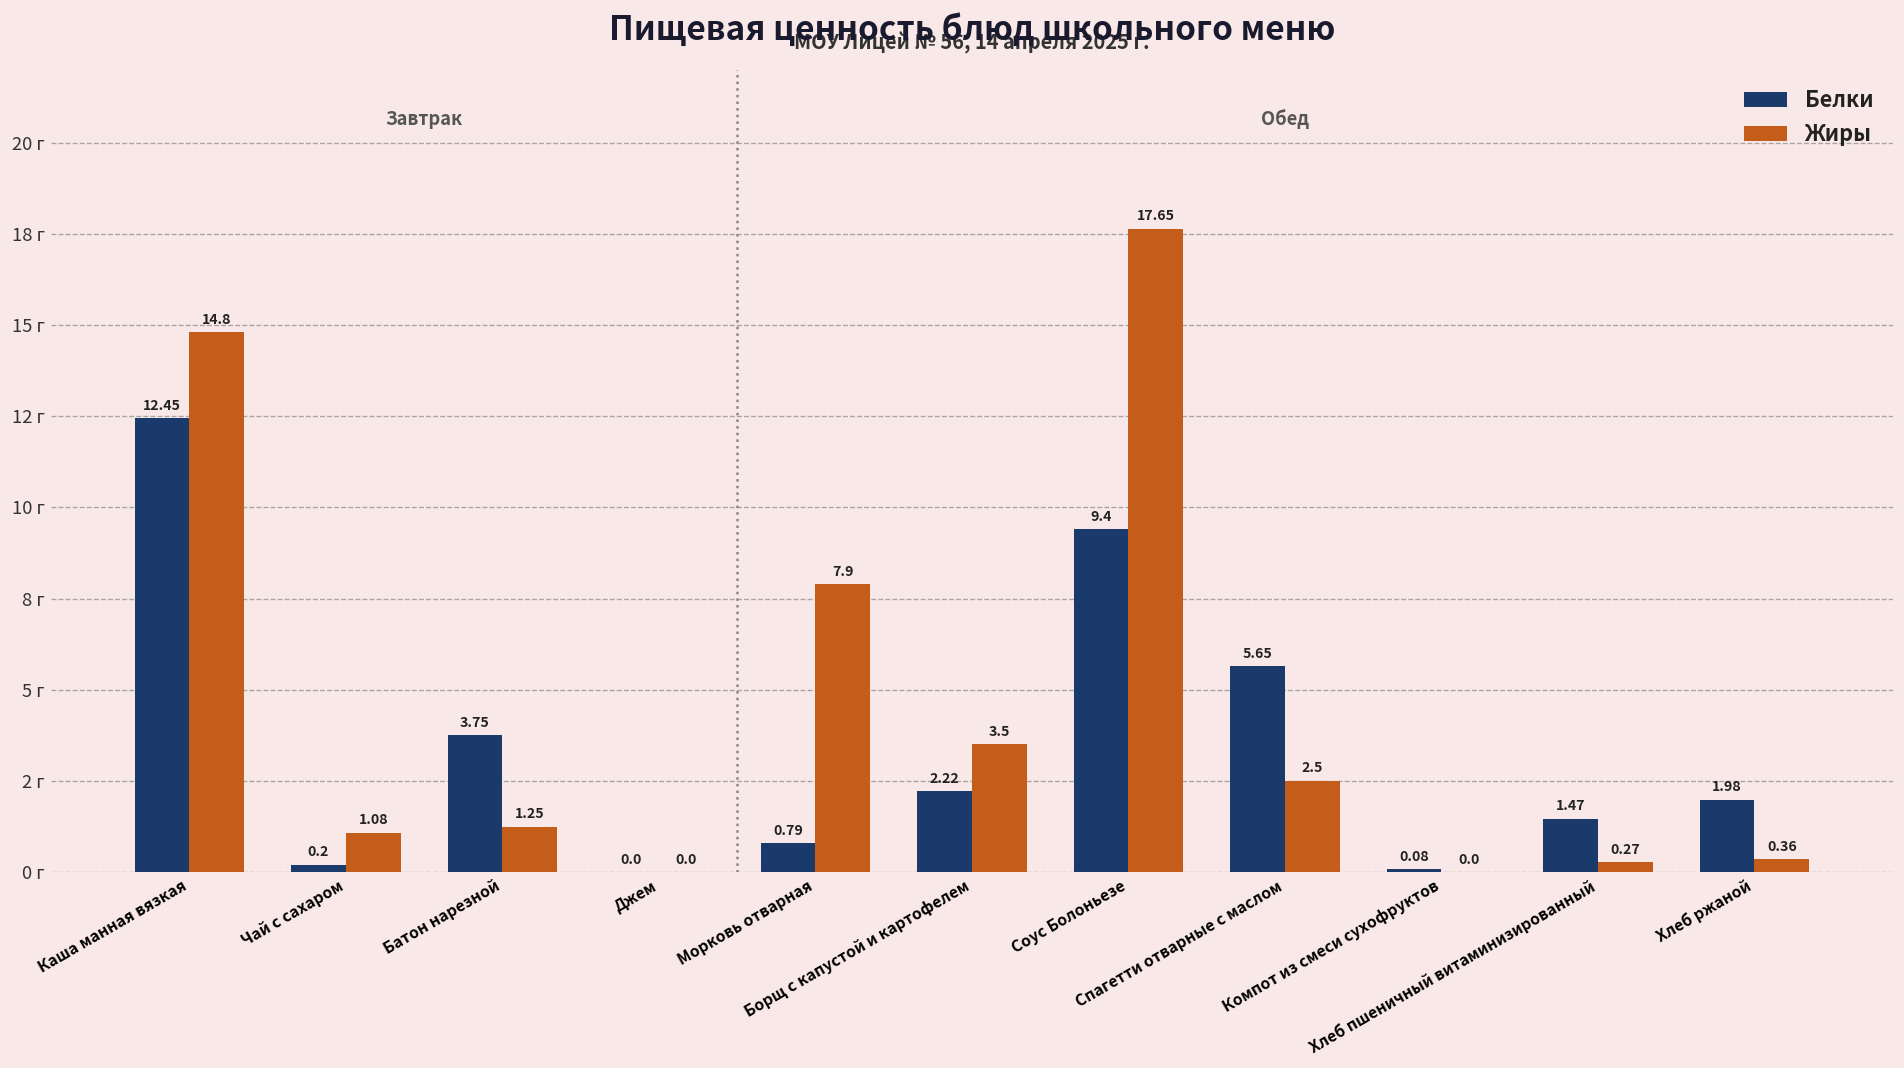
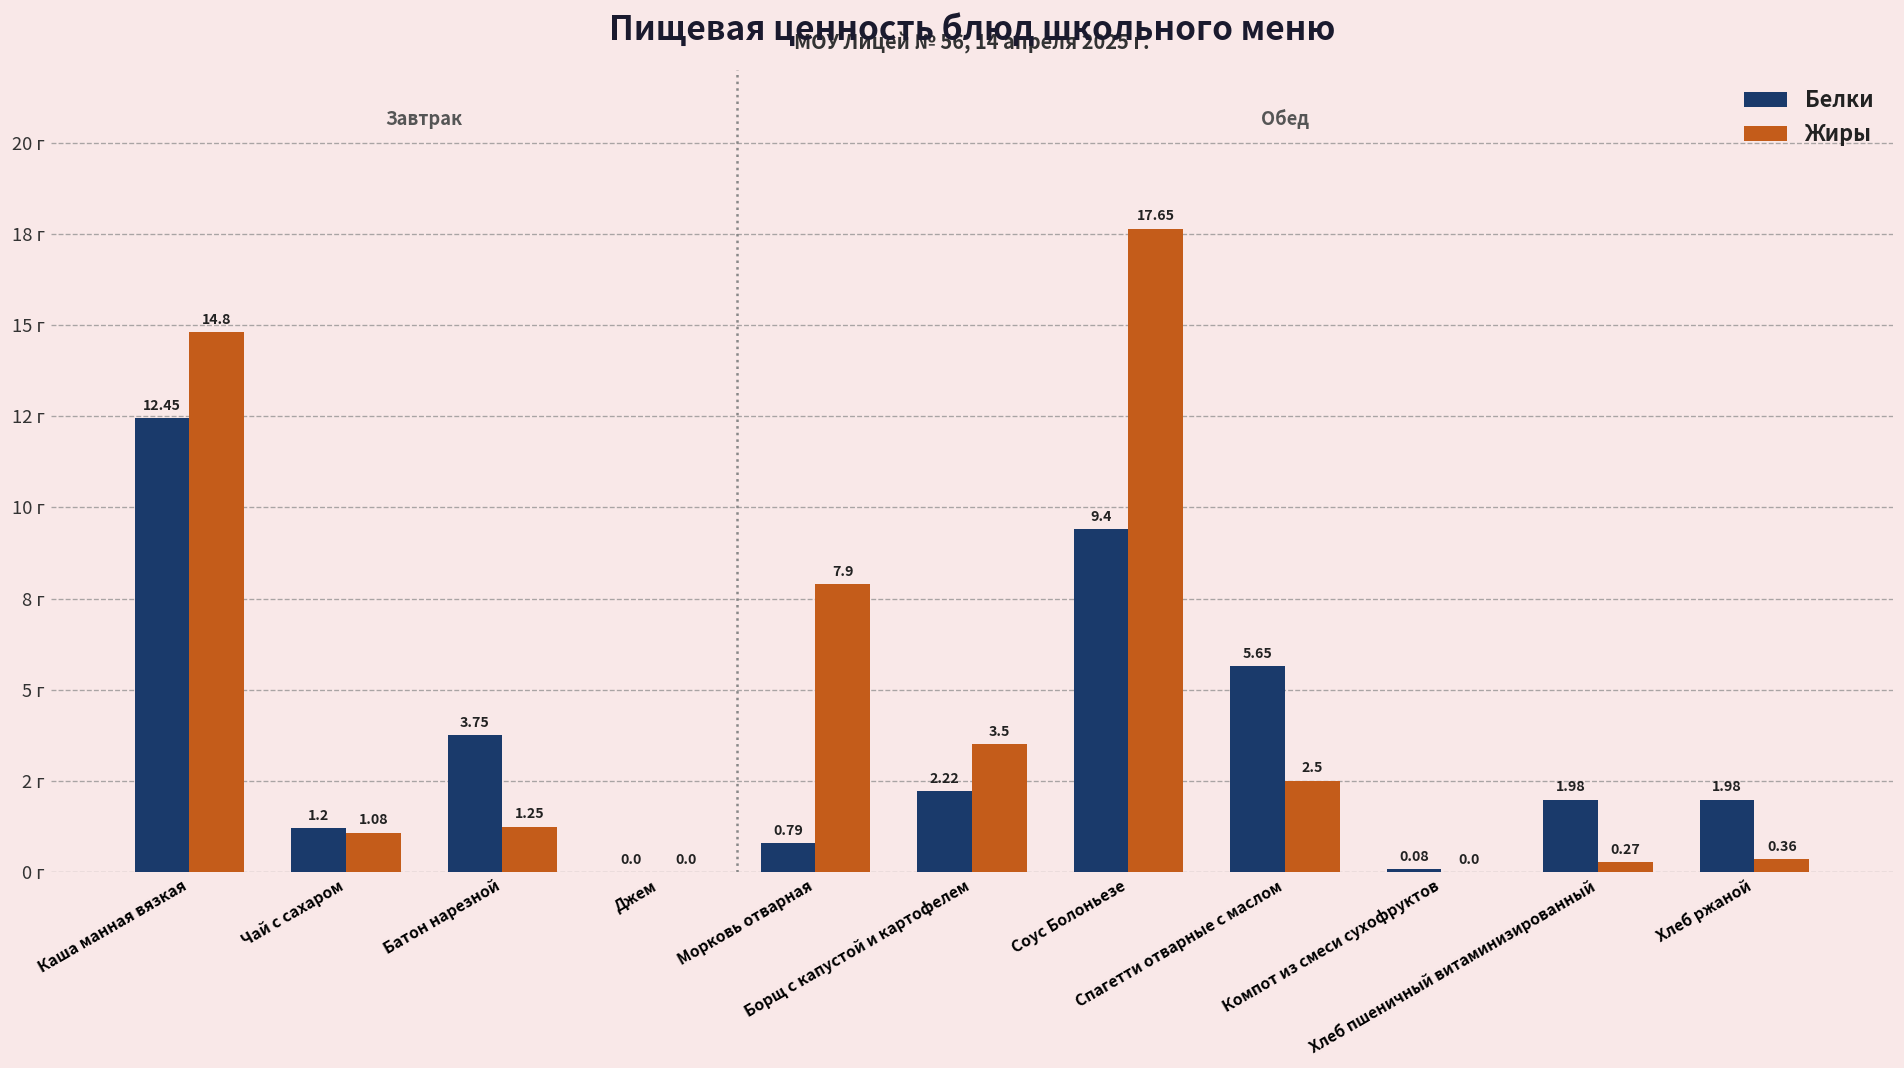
Белки, Чай с сахаром: 0.2 -> 1.2
Белки, Хлеб пшеничный витаминизированный: 1.47 -> 1.98
